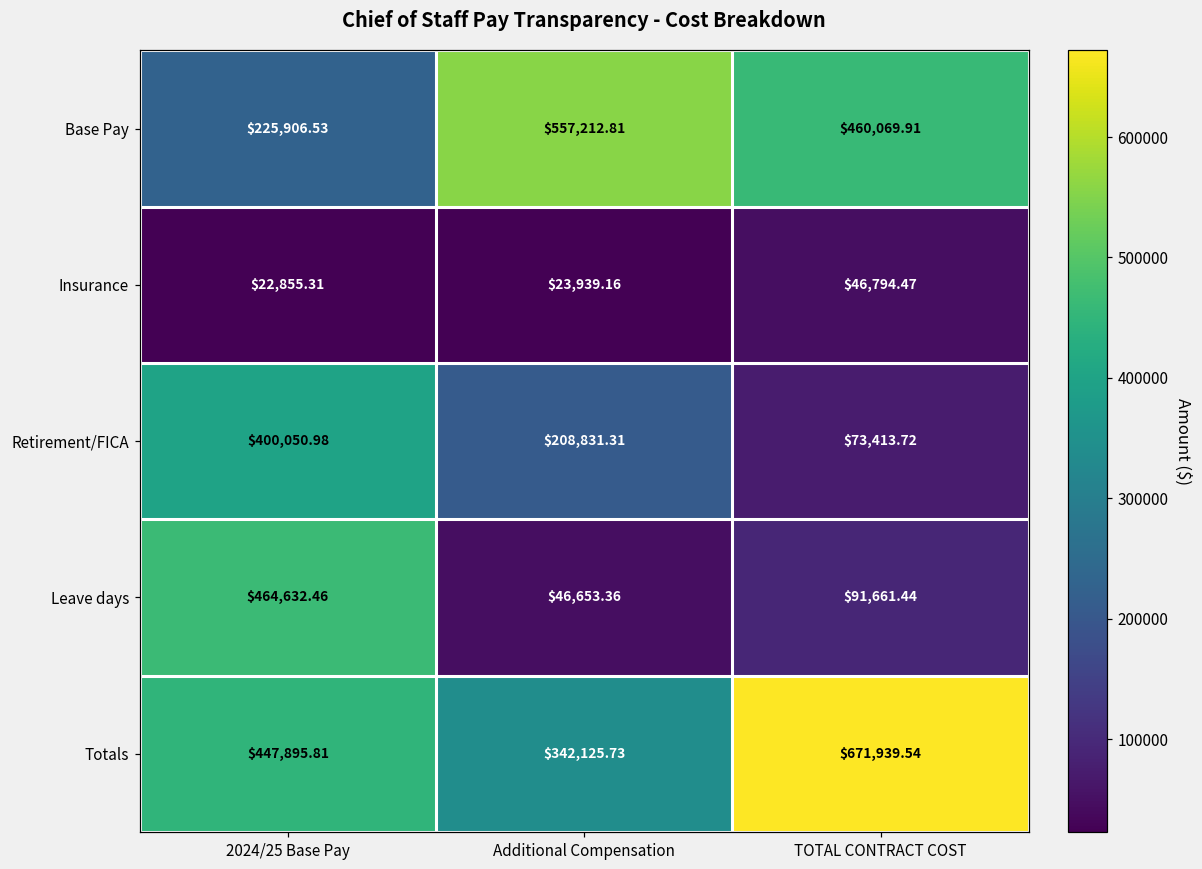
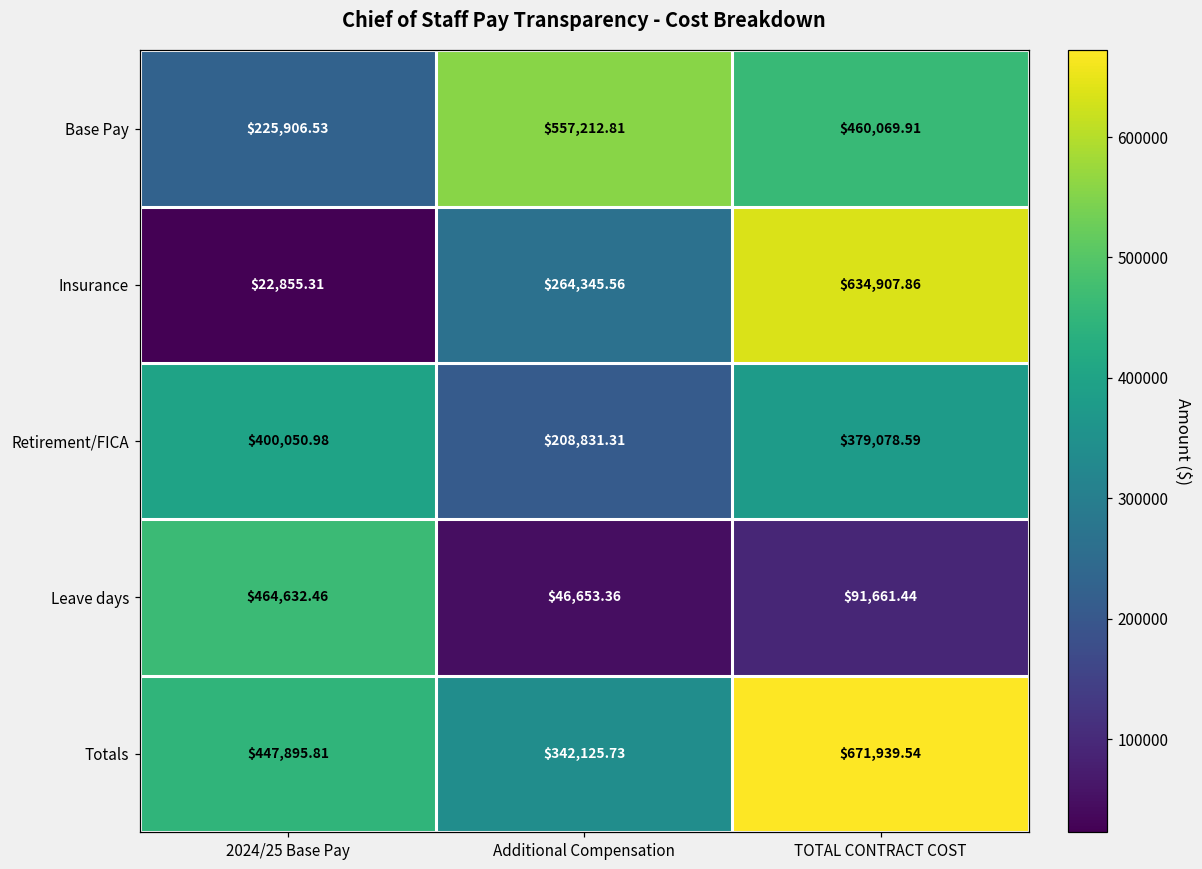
Insurance, Additional Compensation: $23,939.16 -> $264,345.56
Insurance, TOTAL CONTRACT COST: $46,794.47 -> $634,907.86
Retirement/FICA, TOTAL CONTRACT COST: $73,413.72 -> $379,078.59
